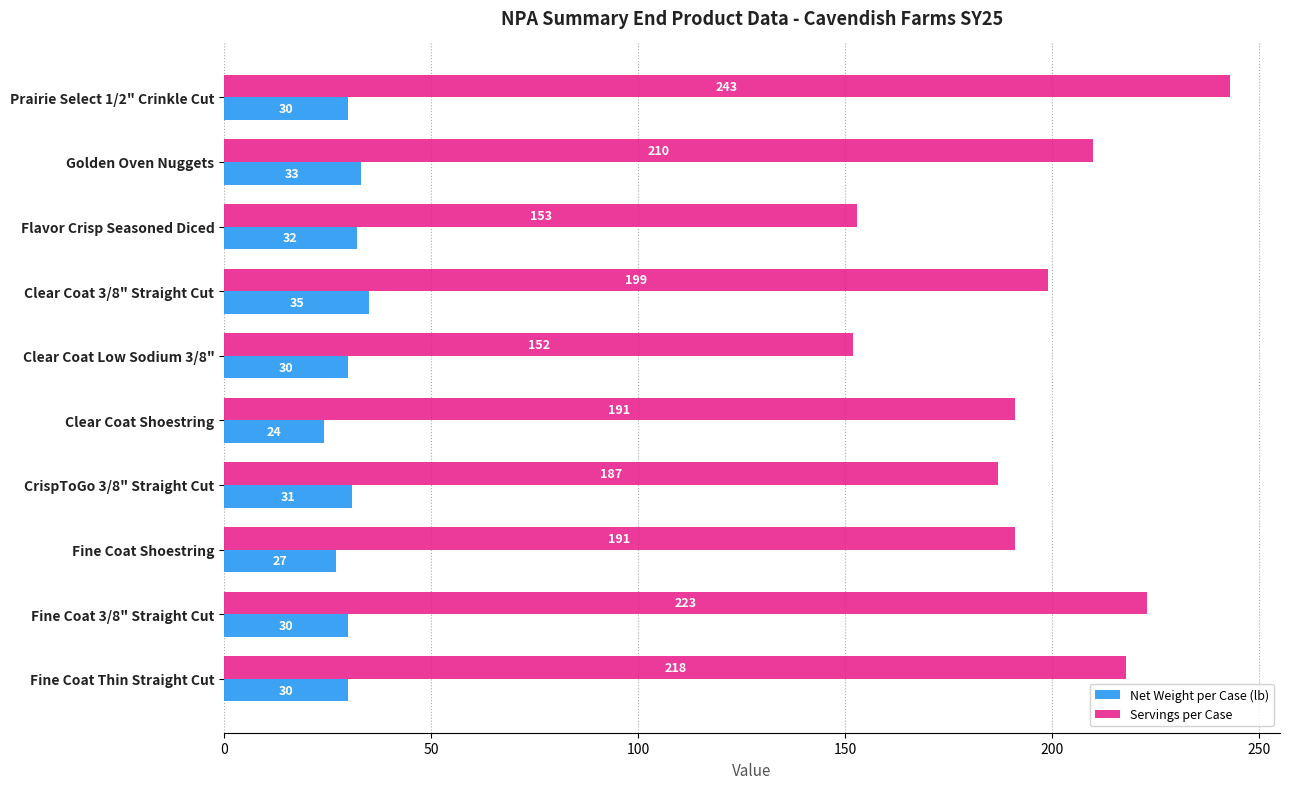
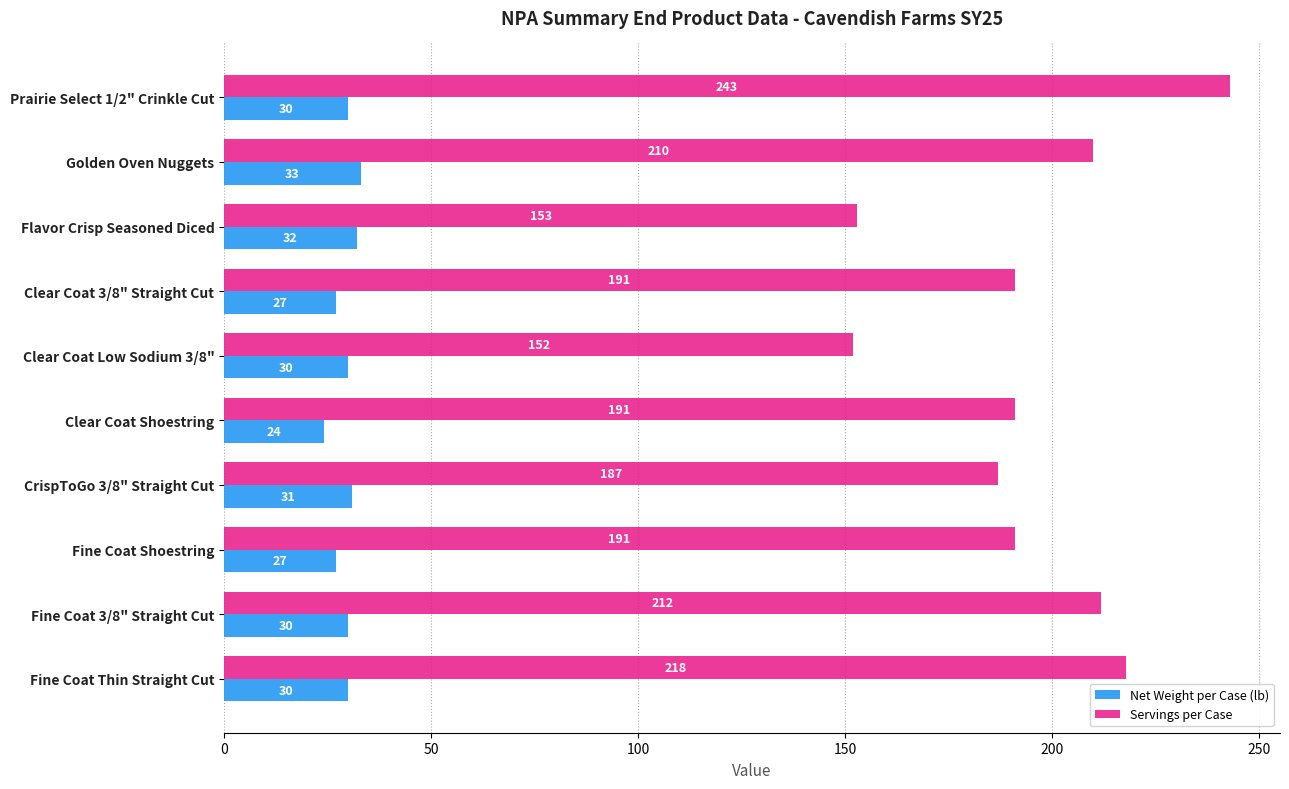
Servings per Case, Clear Coat 3/8" Straight Cut: 199 -> 191
Net Weight per Case (lb), Clear Coat 3/8" Straight Cut: 35 -> 27
Servings per Case, Fine Coat 3/8" Straight Cut: 223 -> 212
